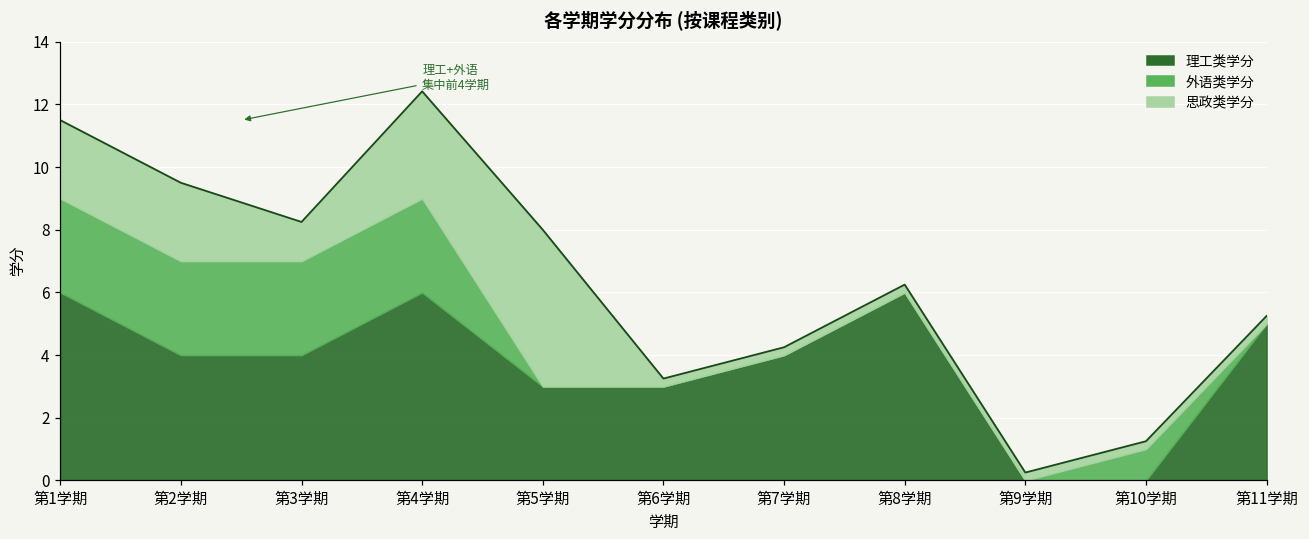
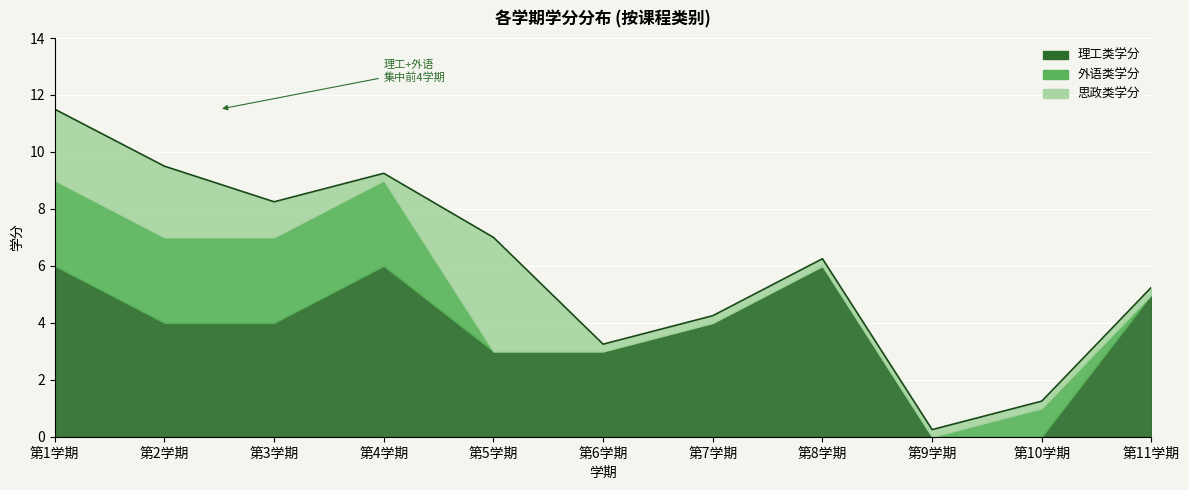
思政类学分, 第4学期: 3.4 -> 0.3
思政类学分, 第5学期: 5 -> 4
